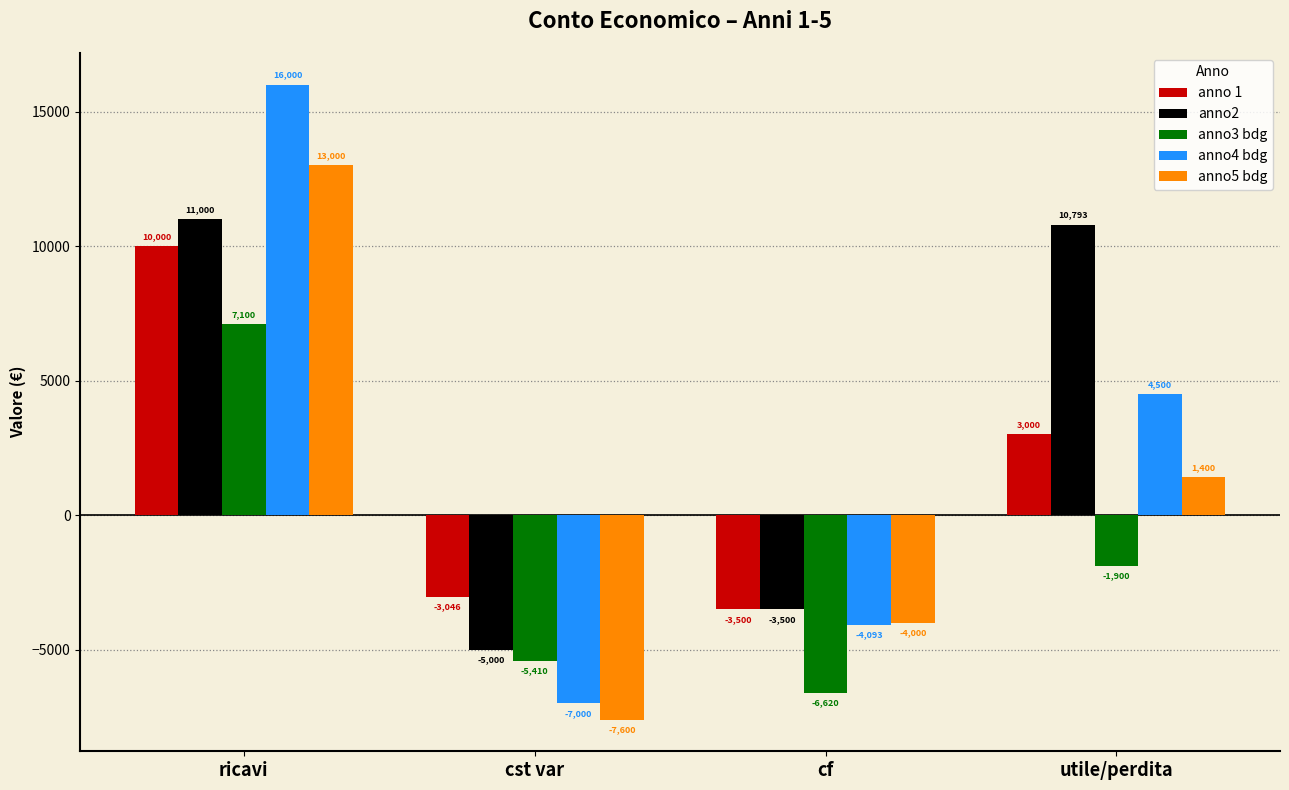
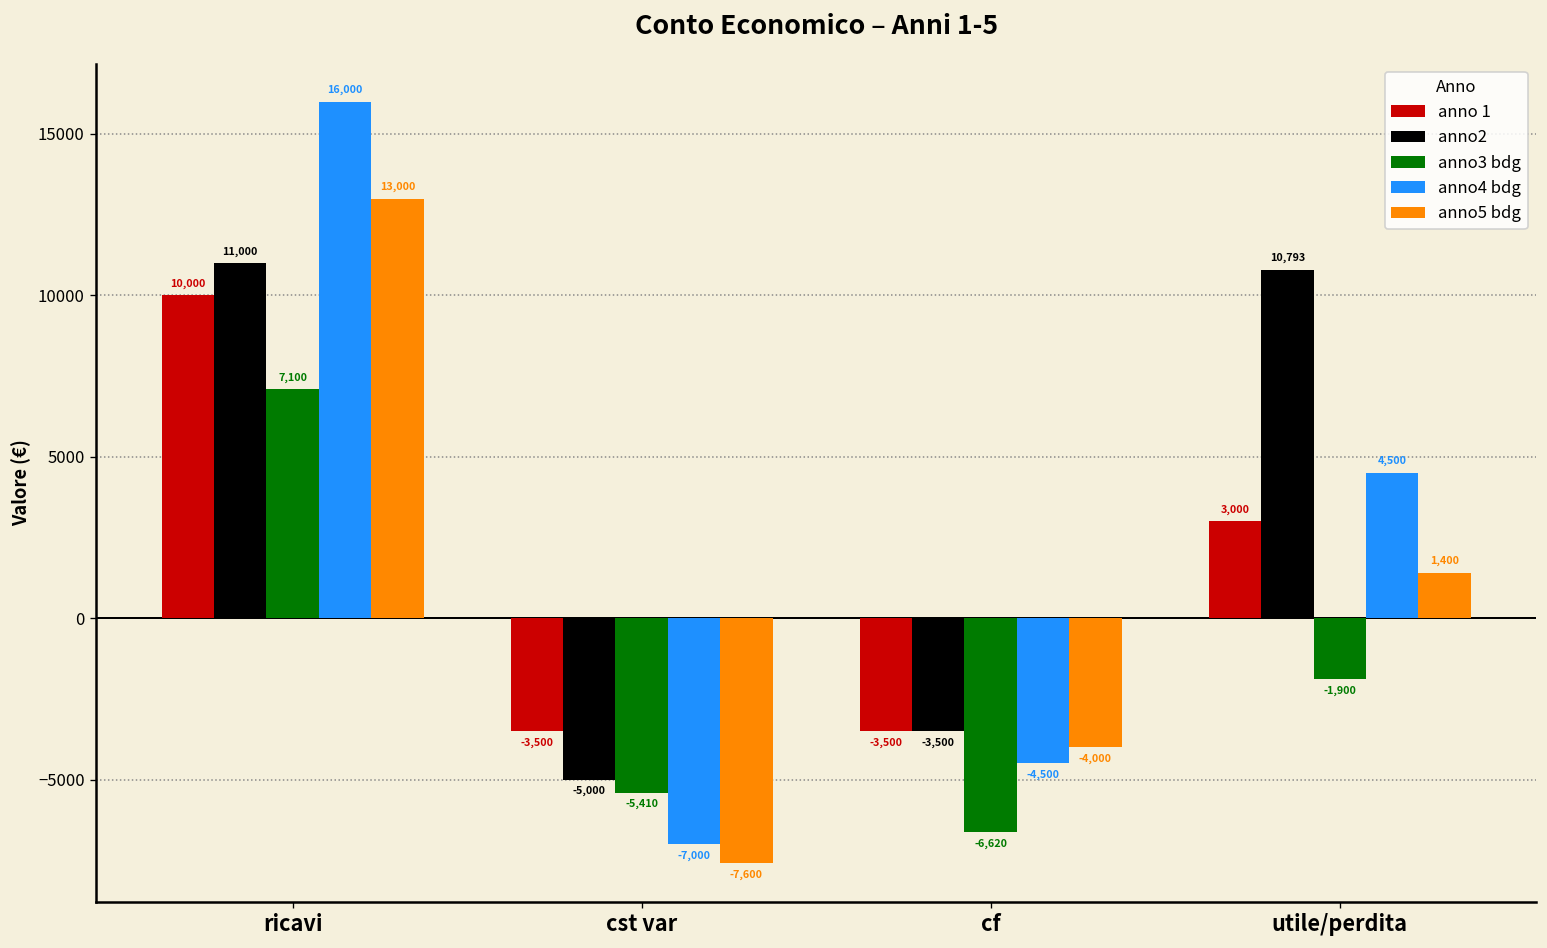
anno 1, cst var: -3,046 -> -3,500
anno4 bdg, cf: -4,093 -> -4,500
